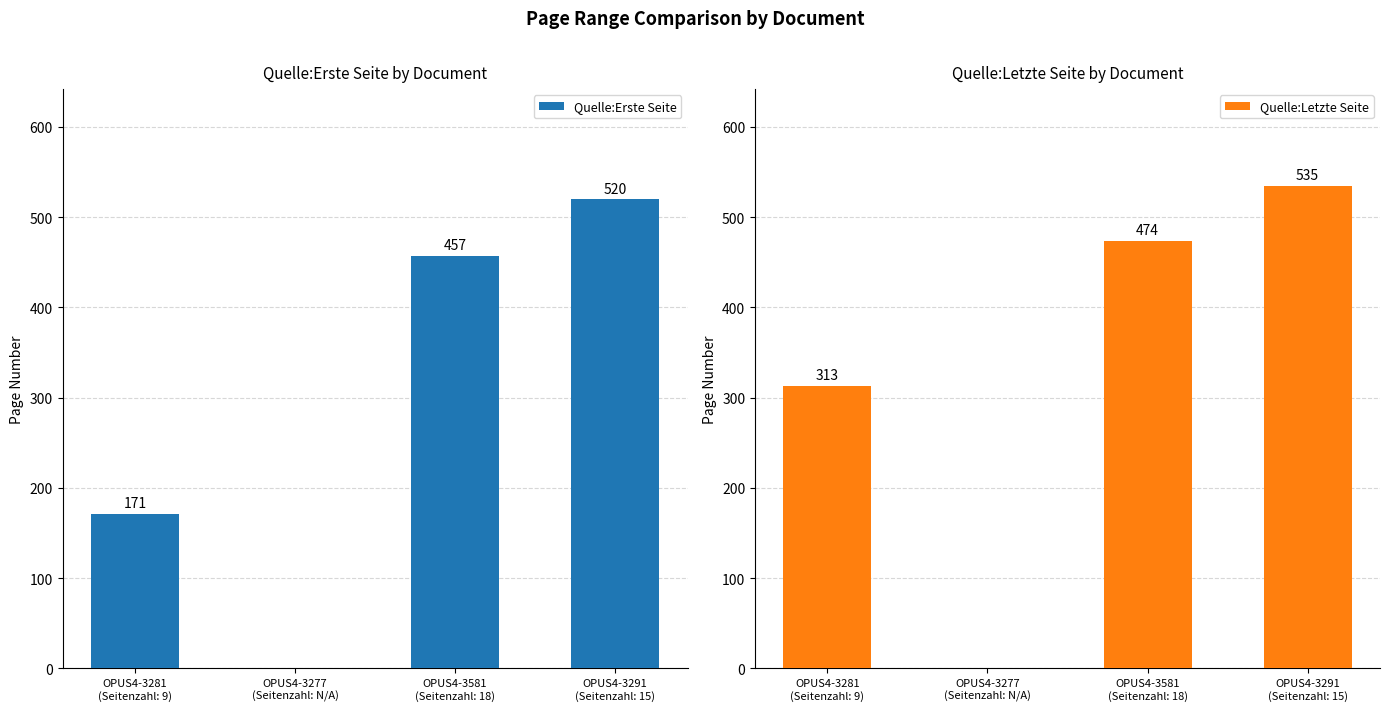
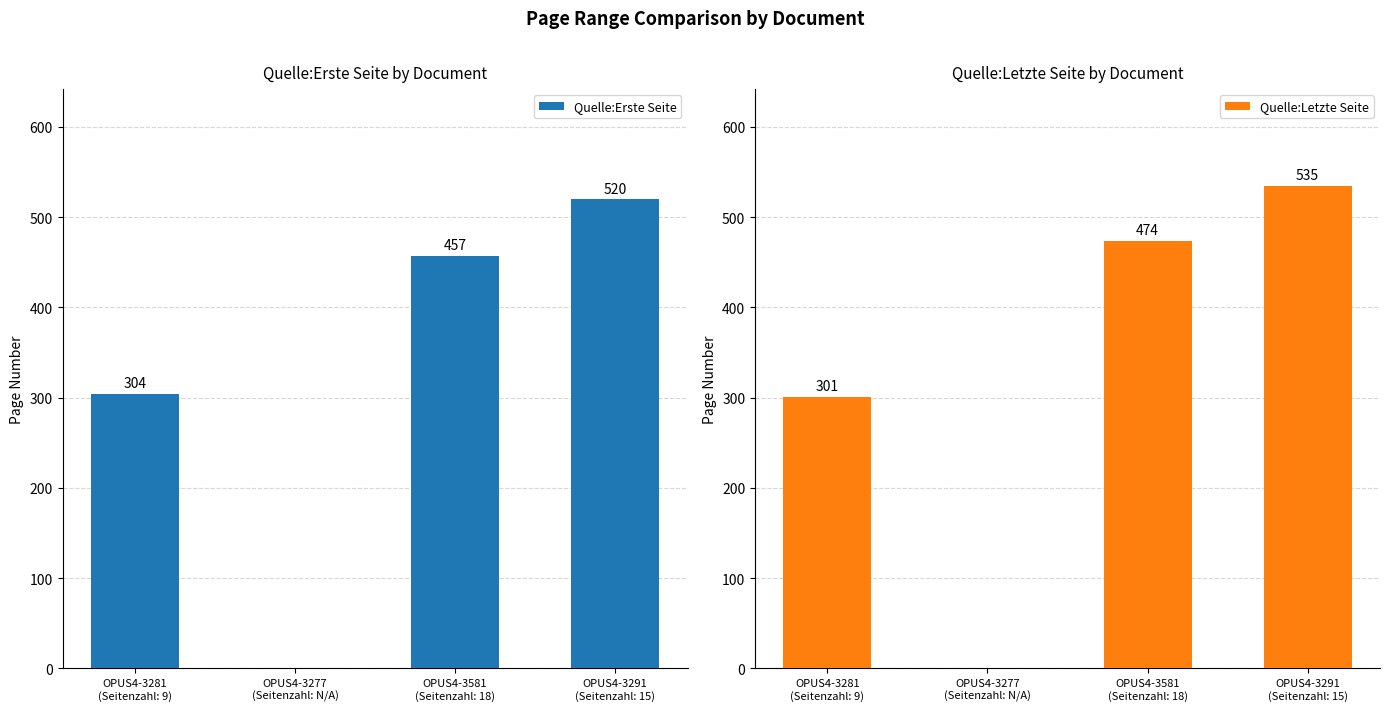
Quelle:Erste Seite by Document, OPUS4-3281 (Seitenzahl: 9): 171 -> 304
Quelle:Letzte Seite by Document, OPUS4-3281 (Seitenzahl: 9): 313 -> 301
